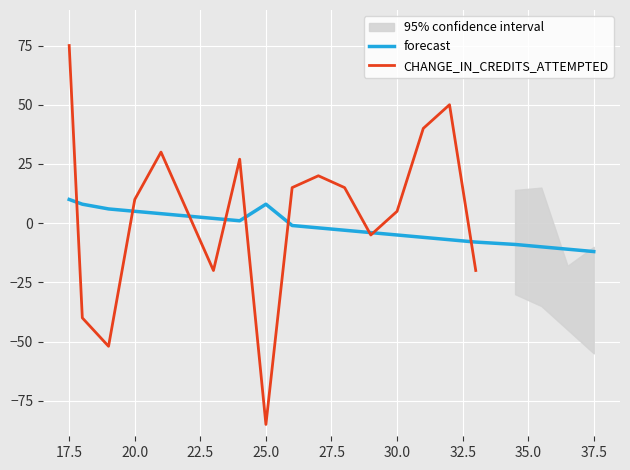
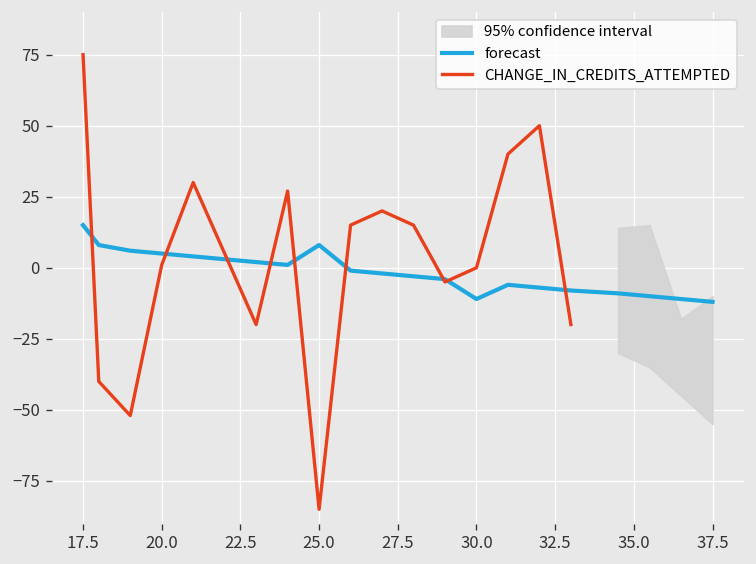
forecast, 17.5: 10 -> 15
CHANGE_IN_CREDITS_ATTEMPTED, 20.0: 10 -> 1
forecast, 30.0: -5 -> -11
CHANGE_IN_CREDITS_ATTEMPTED, 30.0: 5 -> 0
